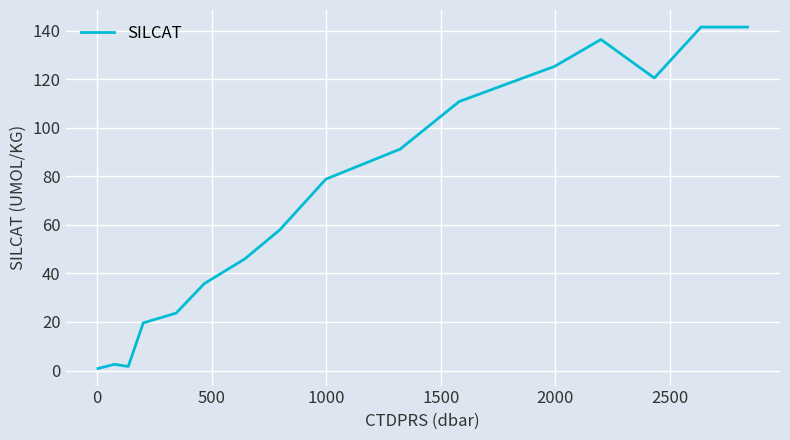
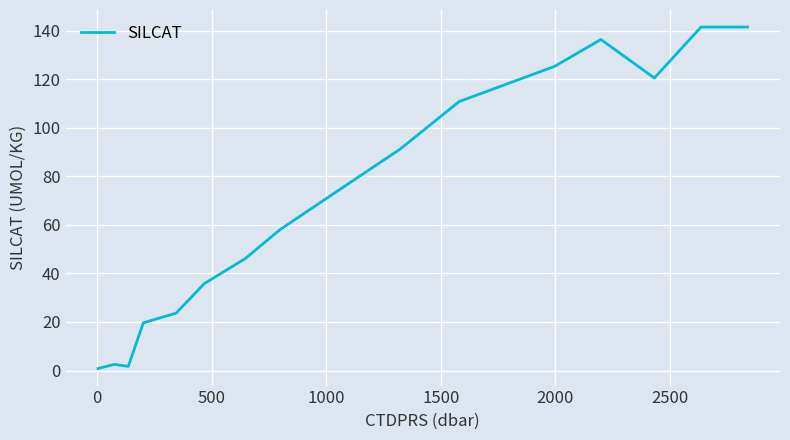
1000: 79 -> 71
